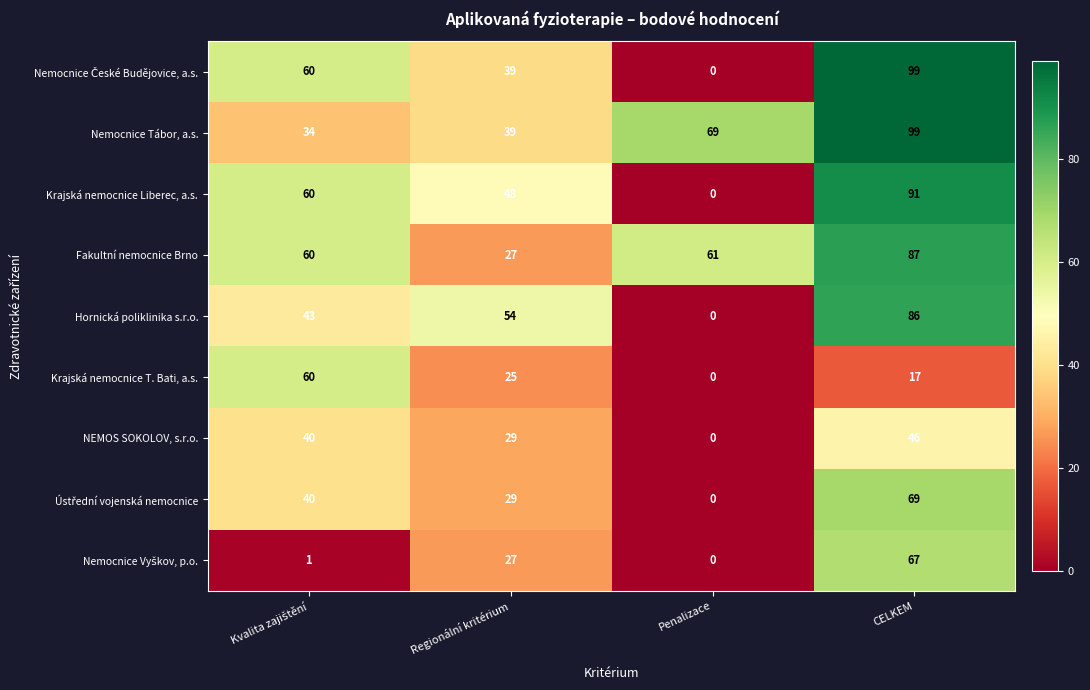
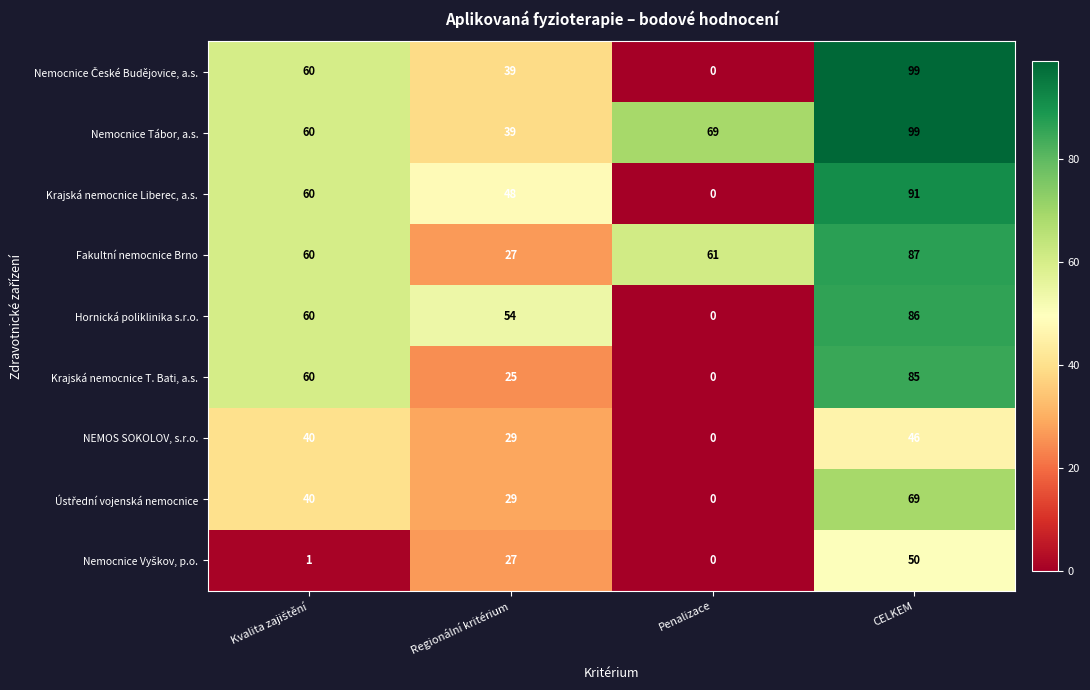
Nemocnice Tábor, a.s., Kvalita zajištění: 34 -> 60
Hornická poliklinika s.r.o., Kvalita zajištění: 43 -> 60
Krajská nemocnice T. Bati, a.s., CELKEM: 17 -> 85
Nemocnice Vyškov, p.o., CELKEM: 67 -> 50
